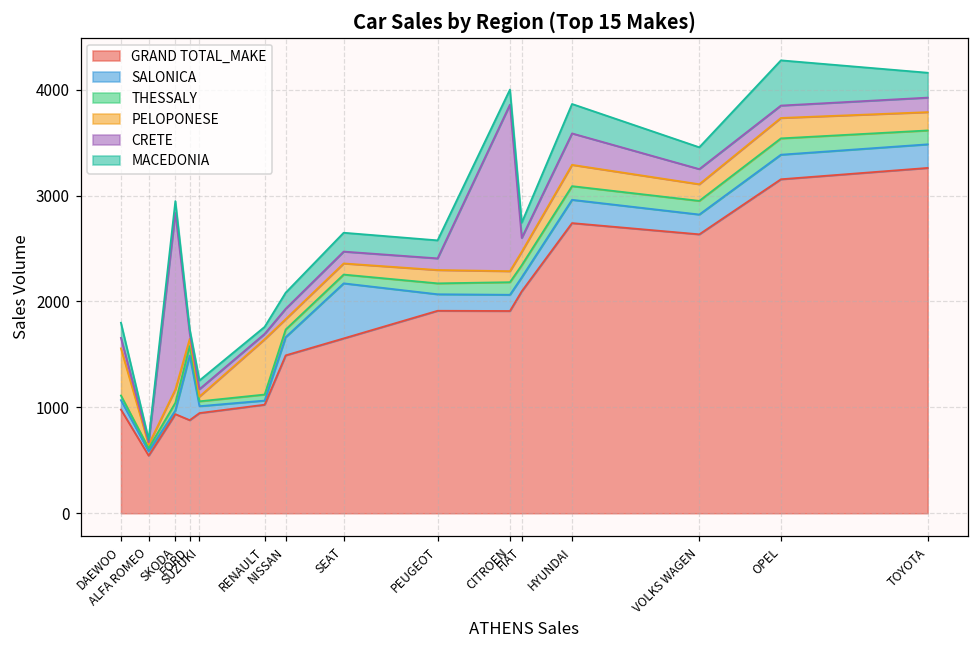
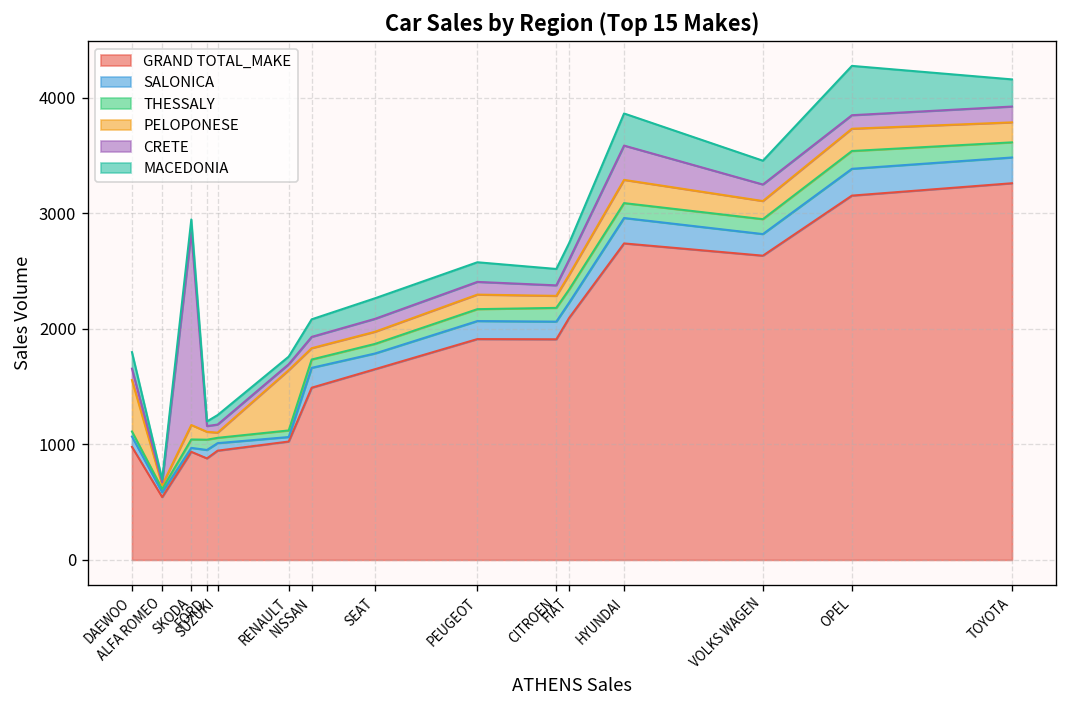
SALONICA, FORD: 600 -> 100
SALONICA, SEAT: 500 -> 100
CRETE, CITROEN: 1600 -> 100
